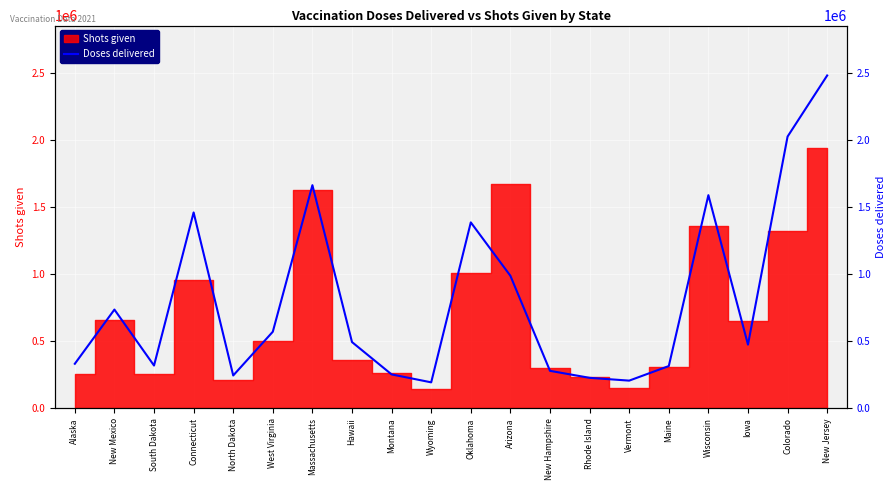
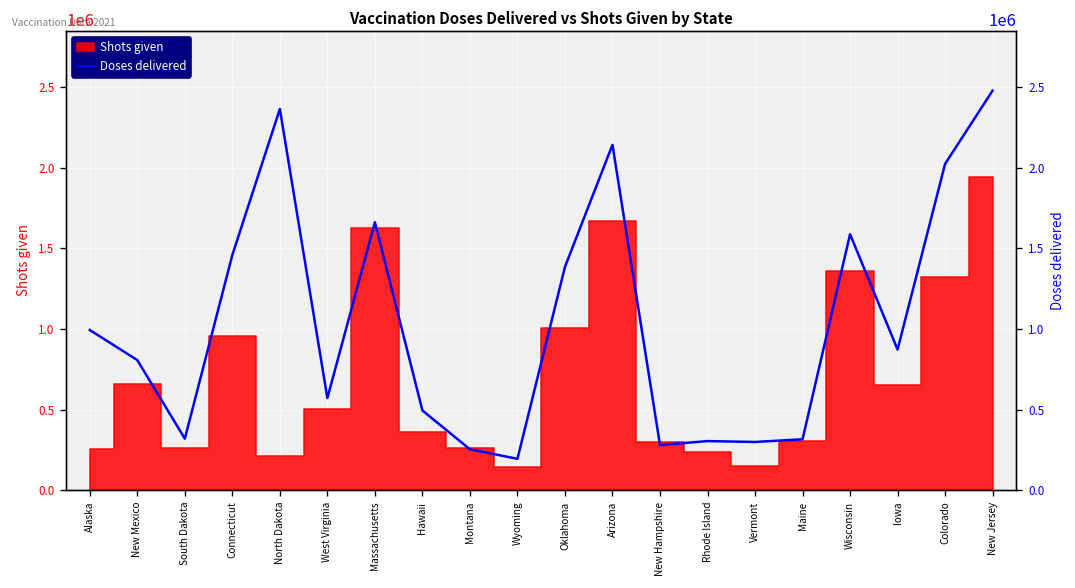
Doses delivered, Alaska: 330000 -> 990000
Doses delivered, New Mexico: 740000 -> 810000
Doses delivered, North Dakota: 250000 -> 2370000
Doses delivered, Arizona: 990000 -> 2140000
Doses delivered, Rhode Island: 230000 -> 300000
Doses delivered, Vermont: 210000 -> 300000
Doses delivered, Iowa: 480000 -> 870000
